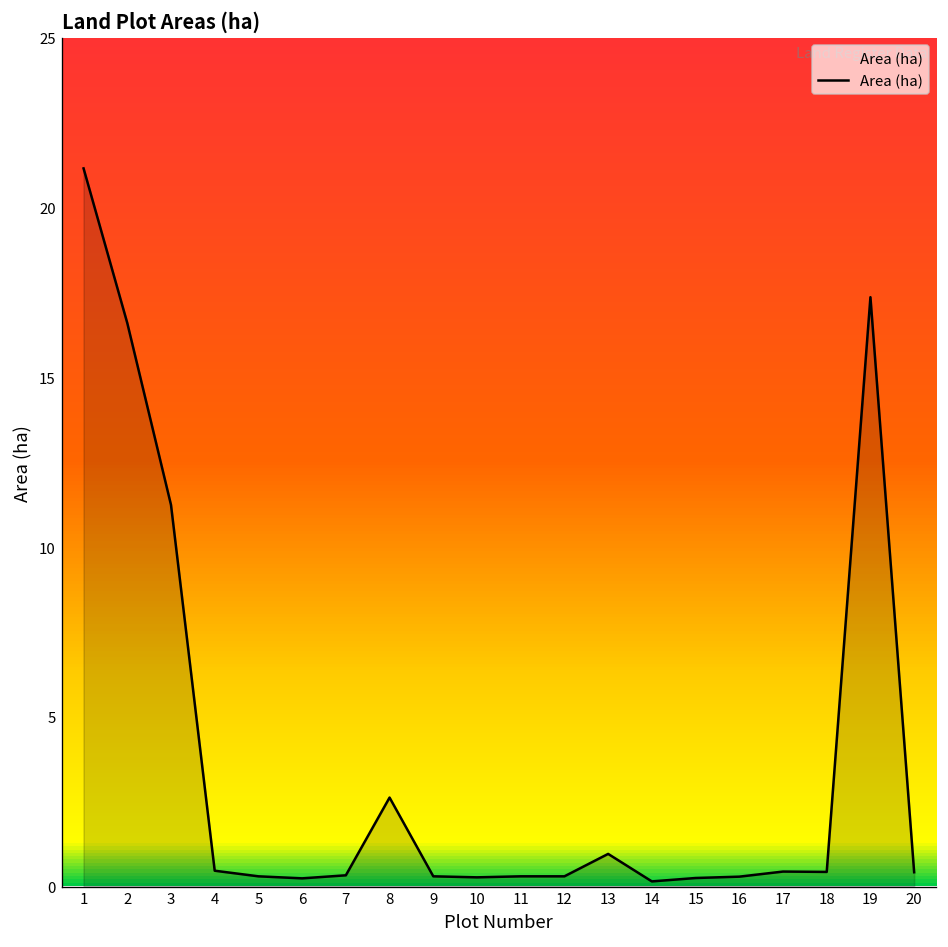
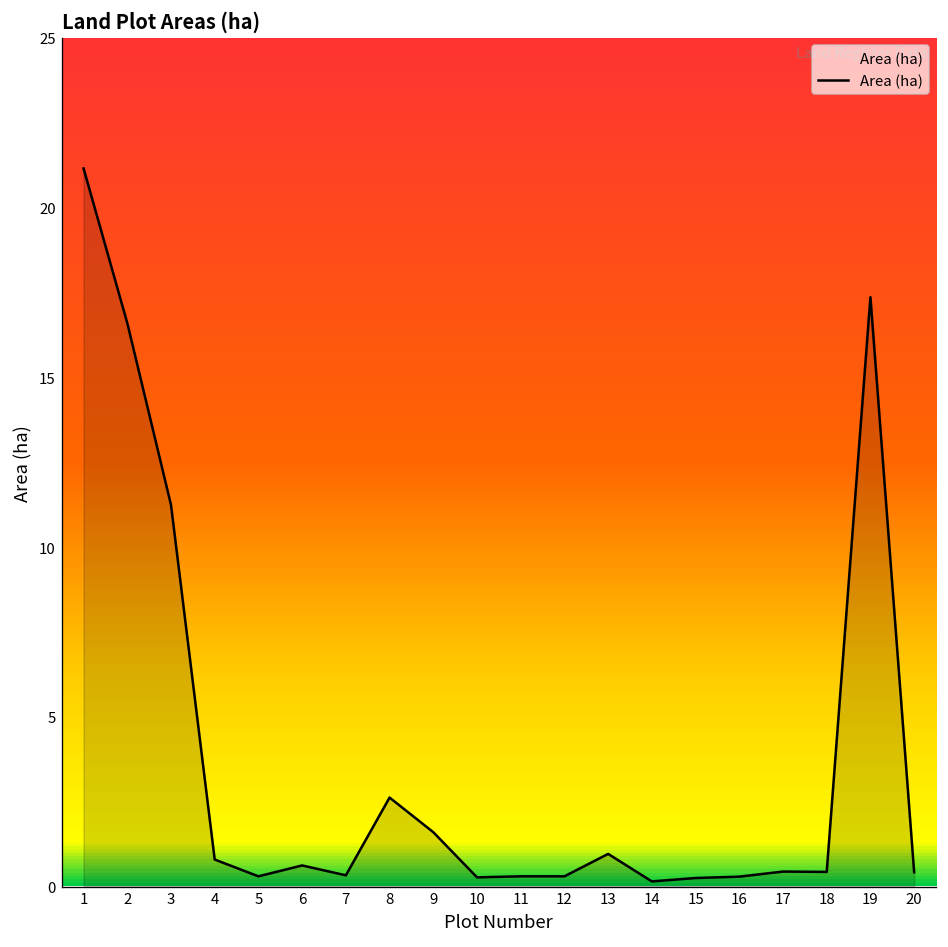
4: 0.5 -> 0.8
6: 0.2 -> 0.6
9: 0.3 -> 1.6
